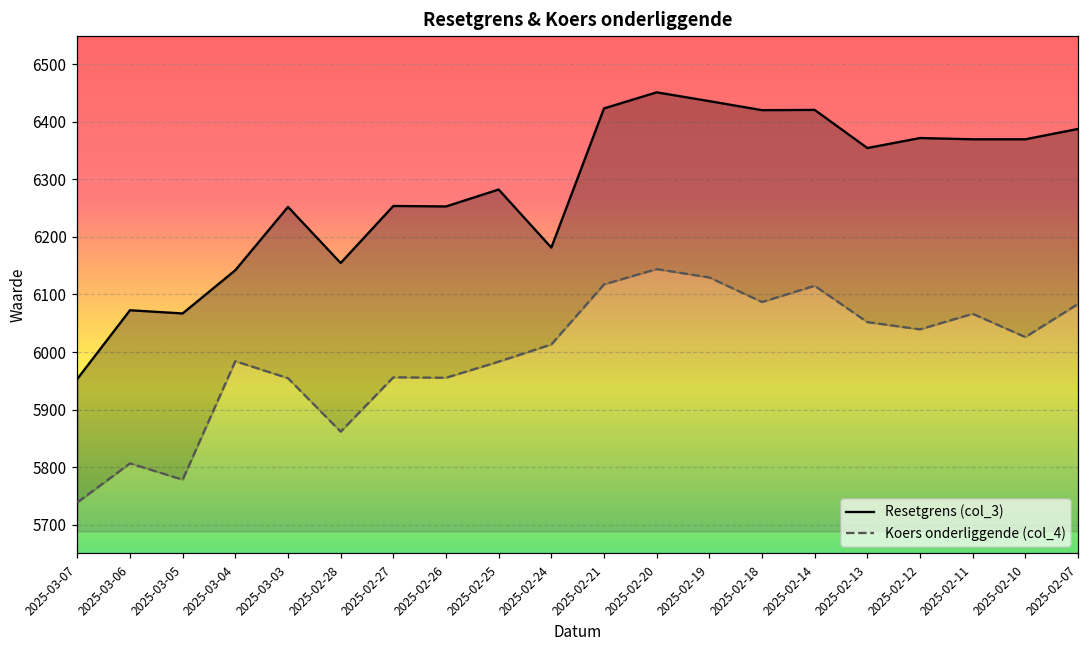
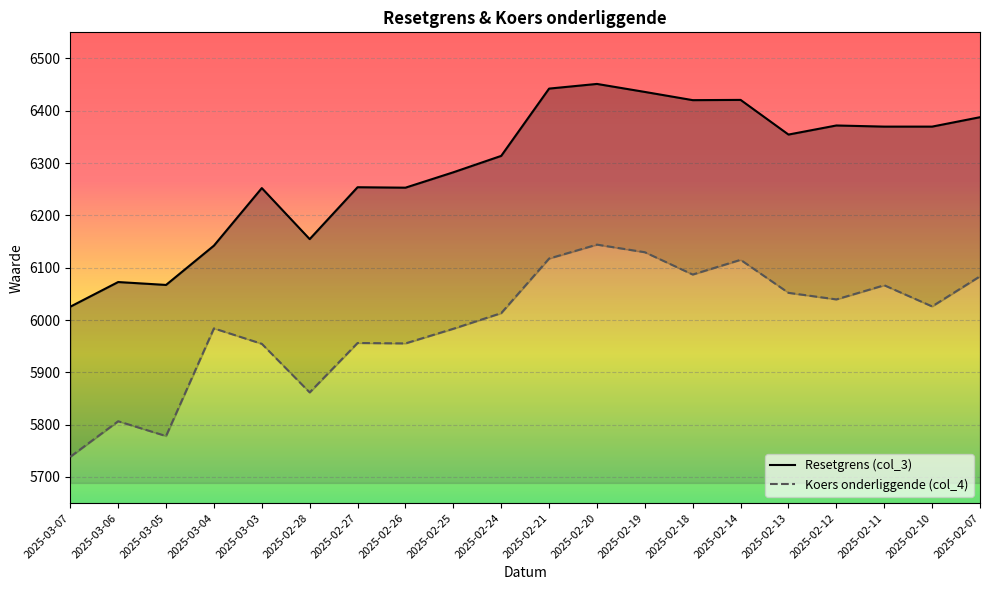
Resetgrens (col_3), 2025-03-07: 5950 -> 6030
Resetgrens (col_3), 2025-02-24: 6180 -> 6310
Resetgrens (col_3), 2025-02-21: 6420 -> 6440
